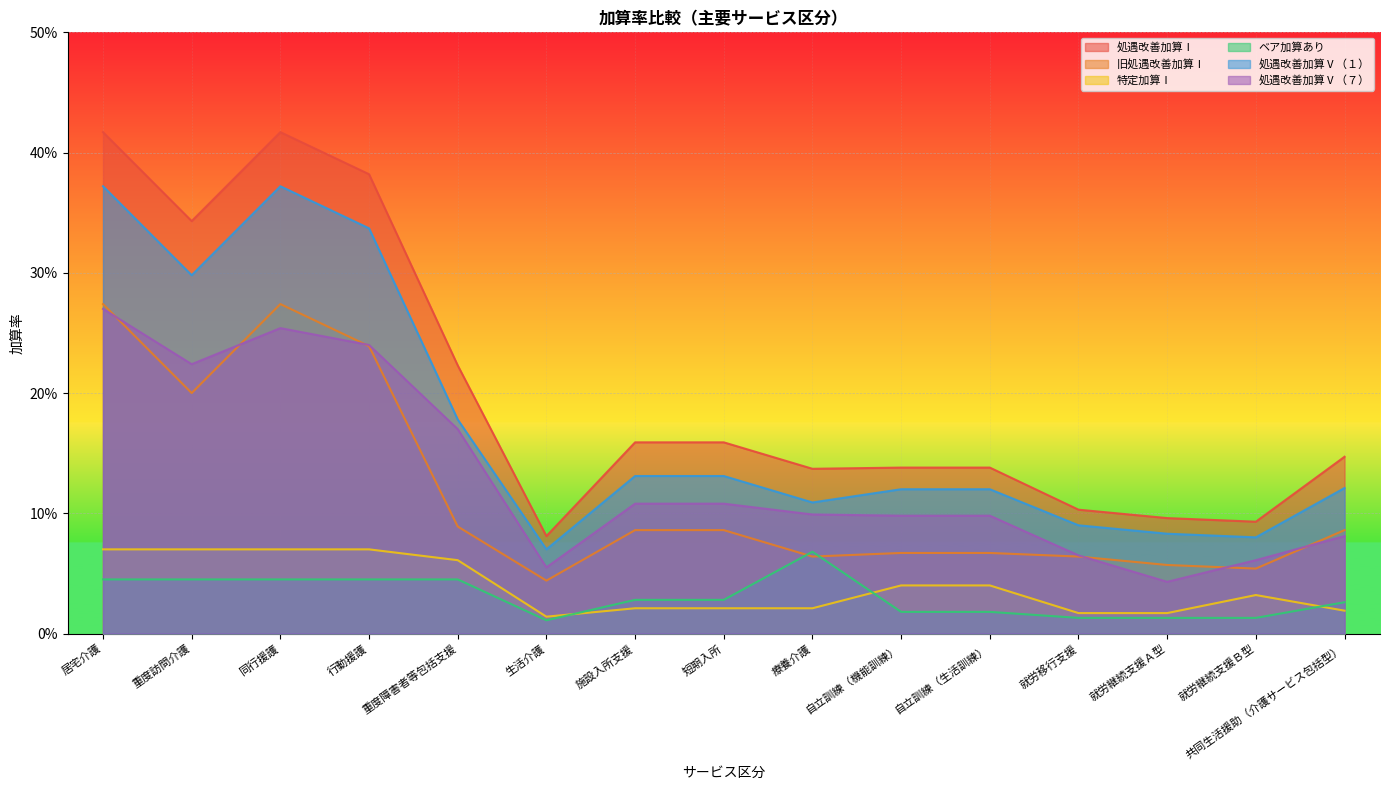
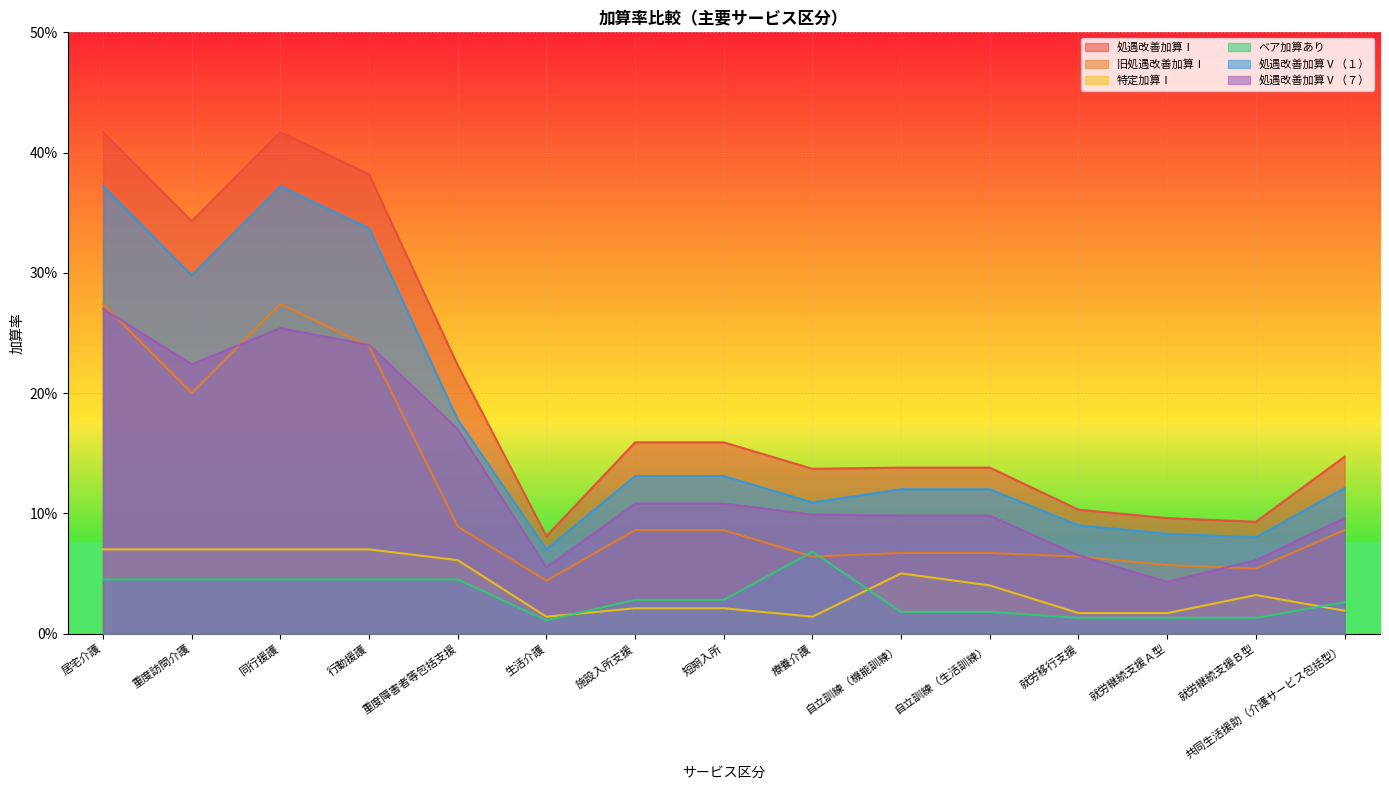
特定加算Ⅰ, 療養介護: 2.1% -> 1.4%
特定加算Ⅰ, 自立訓練（機能訓練）: 4.0% -> 5.0%
処遇改善加算Ⅴ（７）, 共同生活援助（介護サービス包括型）: 8.1% -> 9.6%
